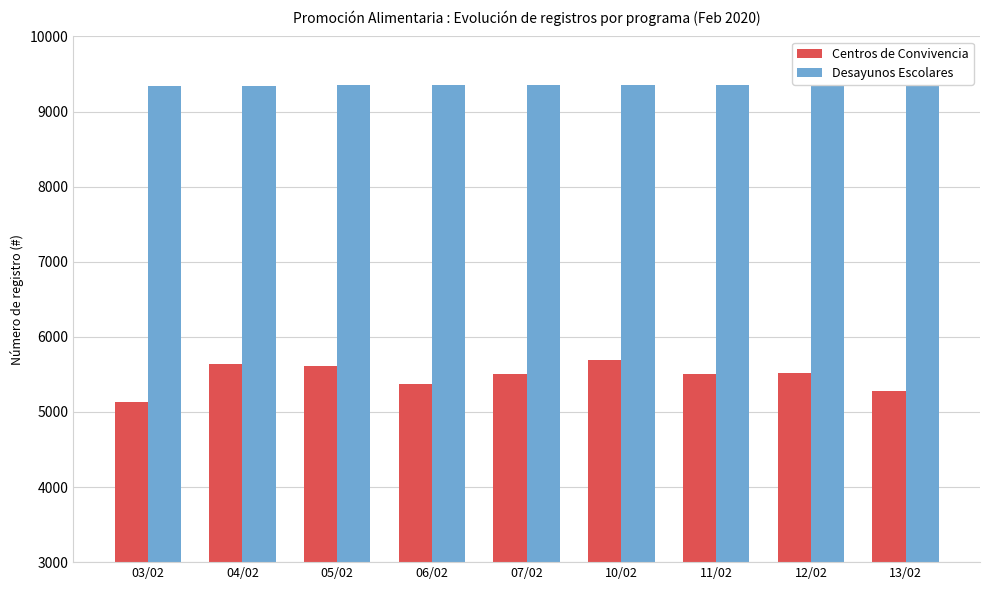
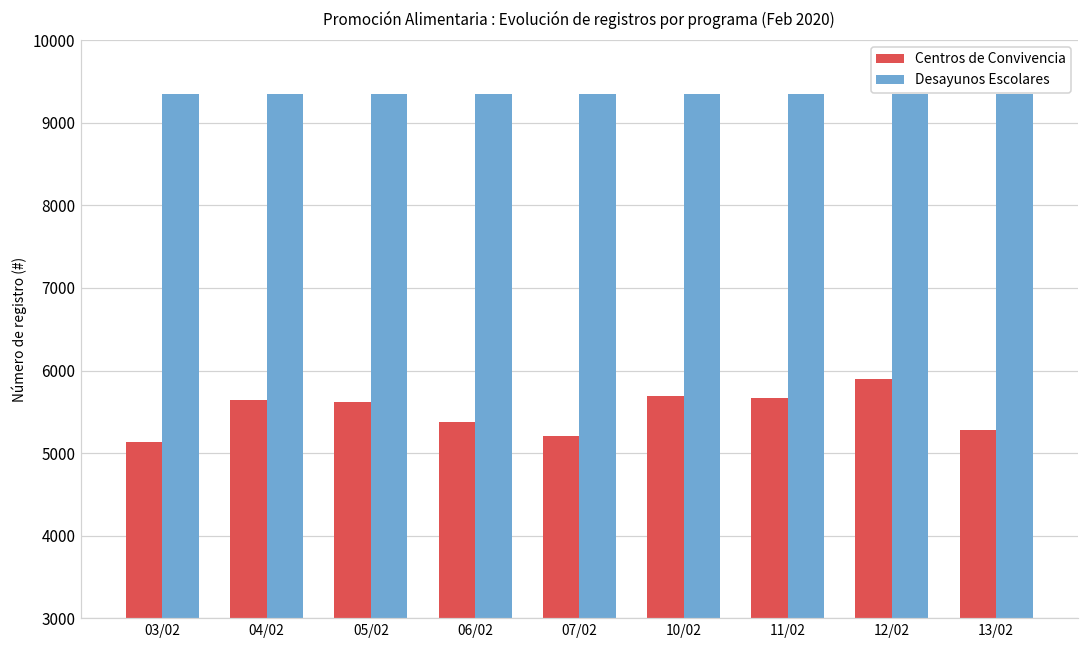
Centros de Convivencia, 07/02: 5500 -> 5200
Centros de Convivencia, 11/02: 5500 -> 5700
Centros de Convivencia, 12/02: 5500 -> 5900
